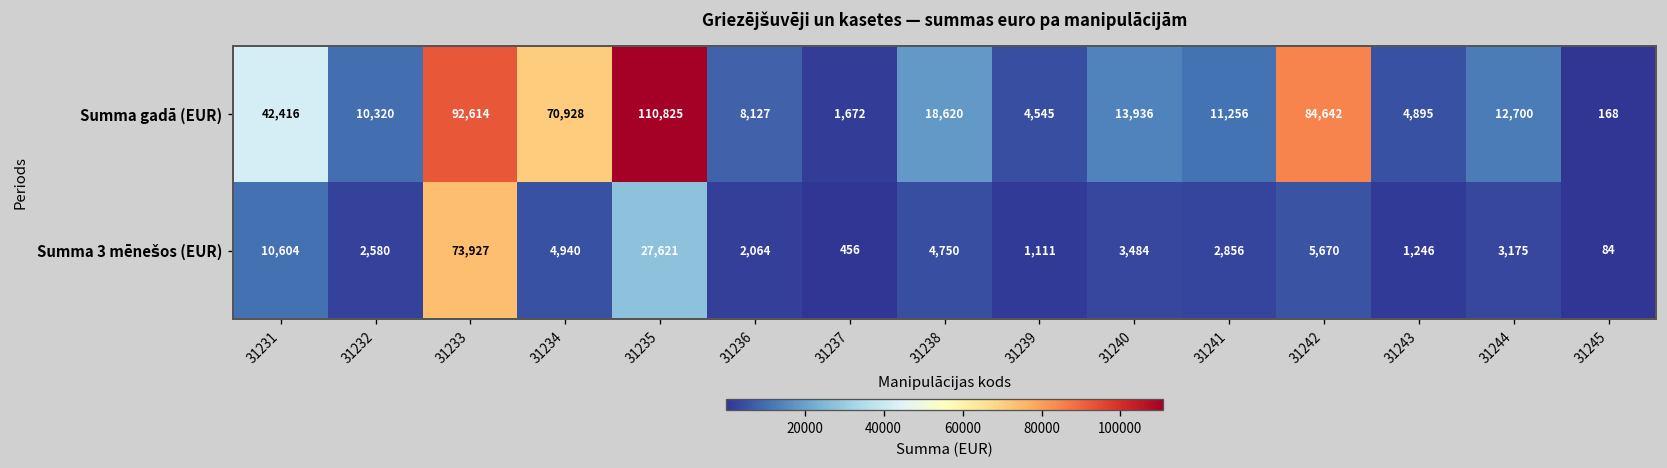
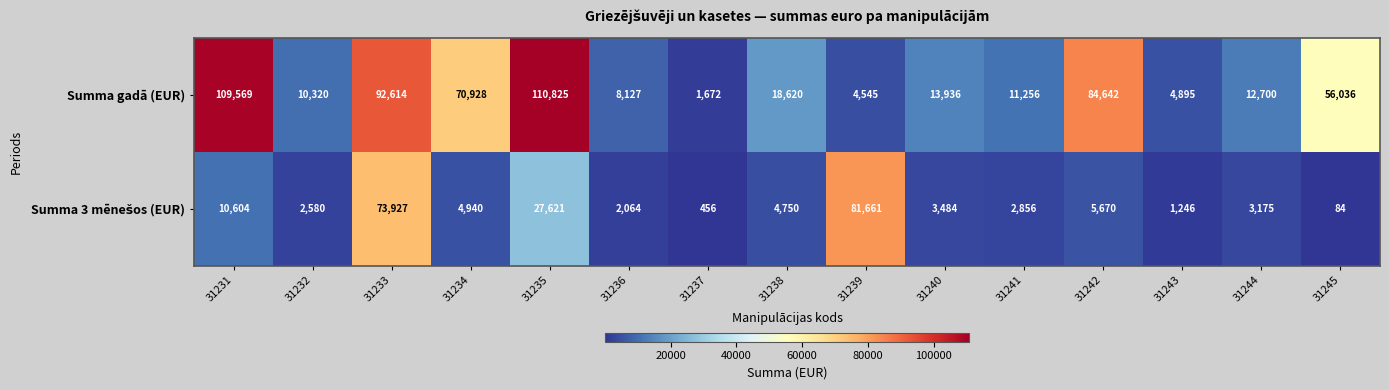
Summa gadā (EUR), 31231: 42,416 -> 109,569
Summa gadā (EUR), 31245: 168 -> 56,036
Summa 3 mēnešos (EUR), 31239: 1,111 -> 81,661
